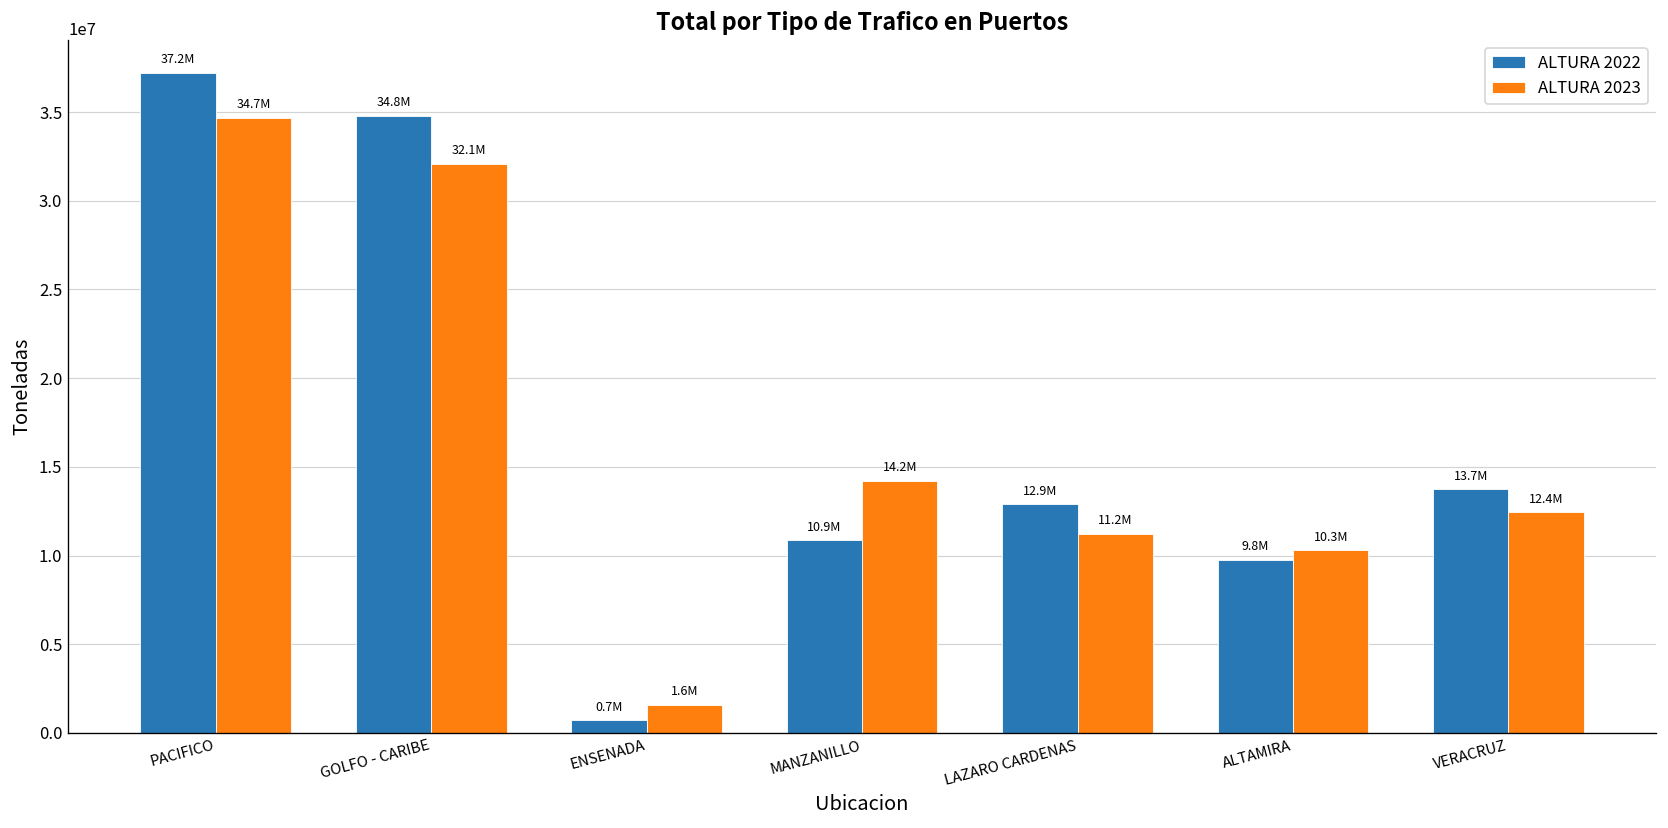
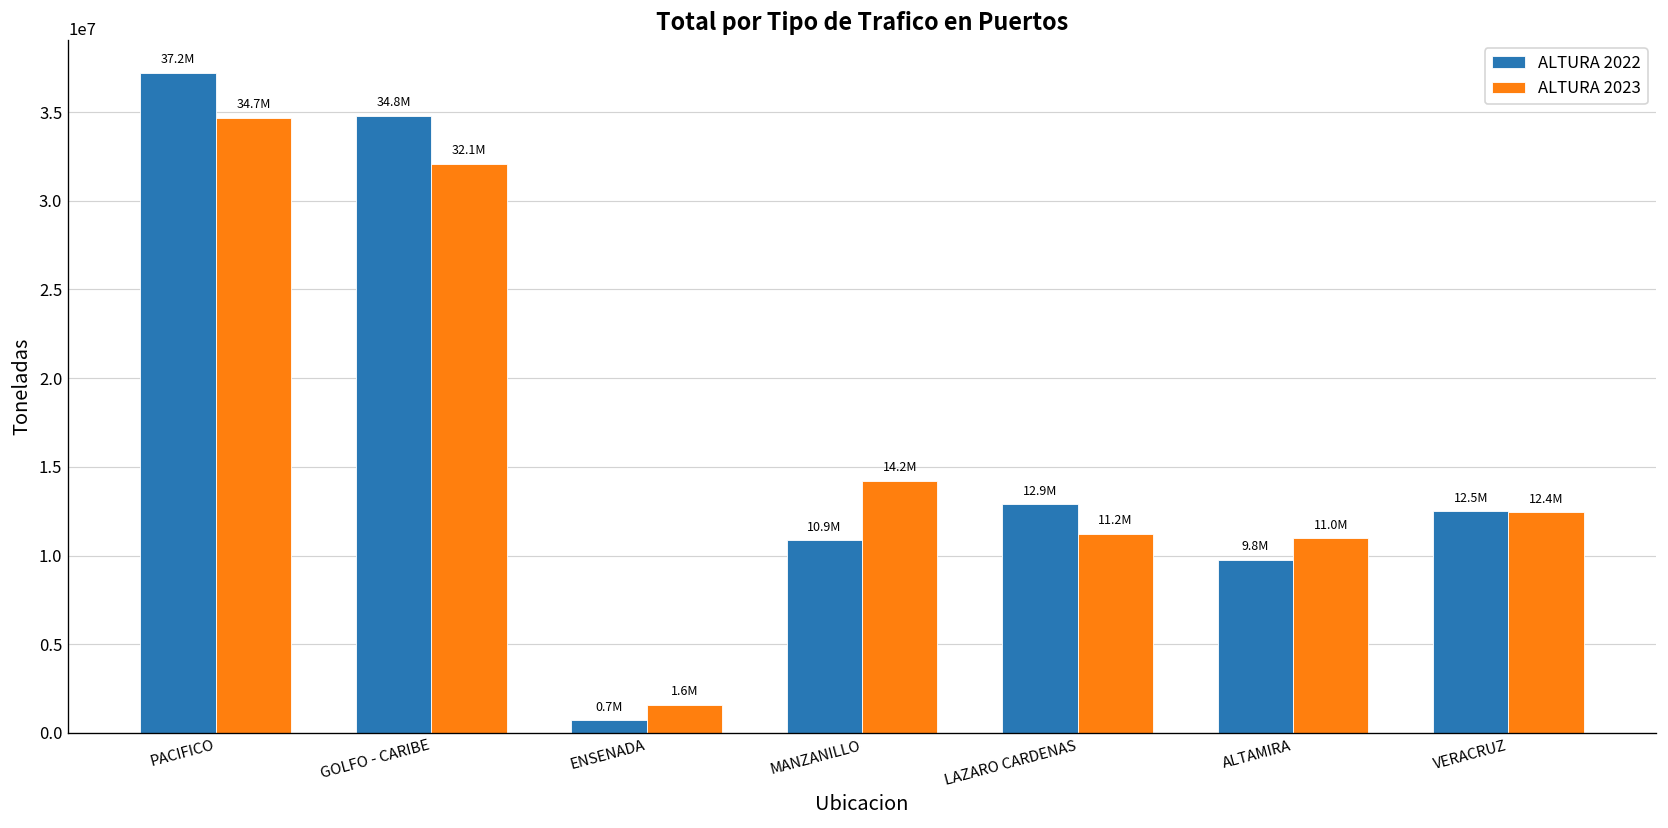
ALTURA 2023, ALTAMIRA: 10.3M -> 11.0M
ALTURA 2022, VERACRUZ: 13.7M -> 12.5M
